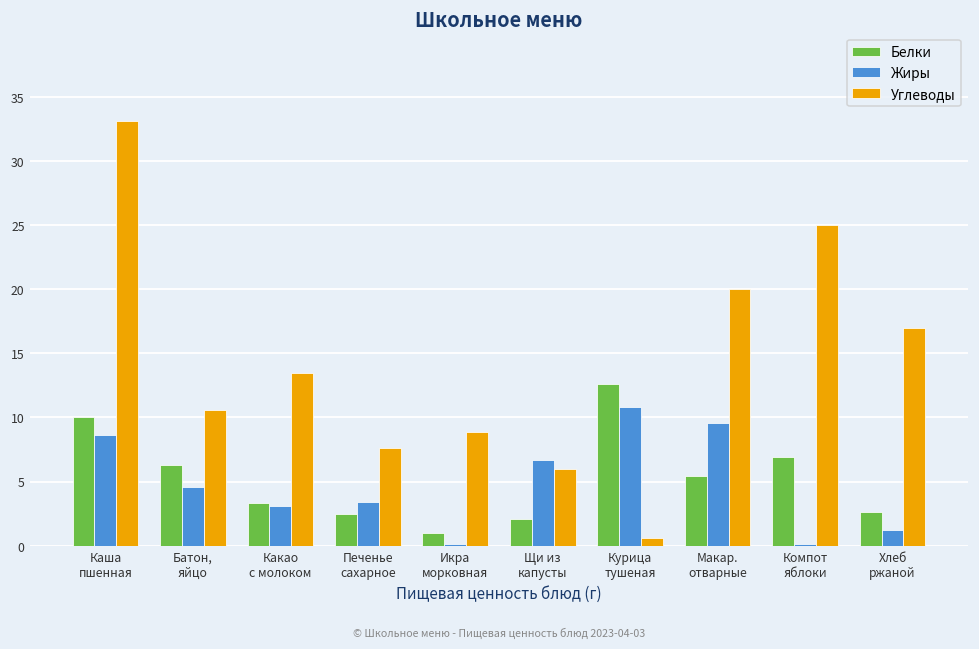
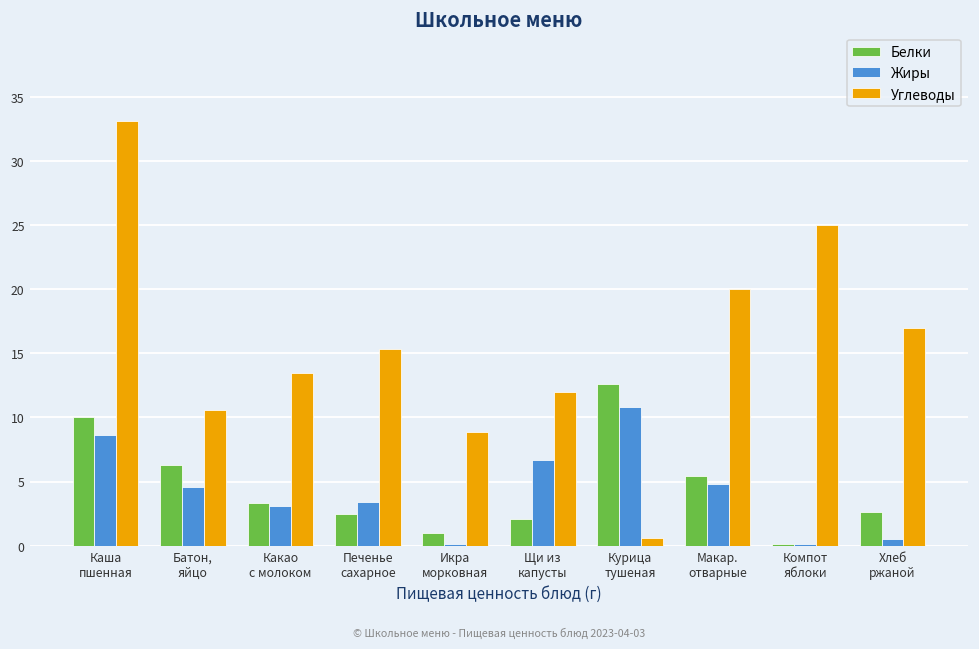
Углеводы, Печенье сахарное: 7.6 -> 15.3
Углеводы, Щи из капусты: 6 -> 12
Жиры, Макар. отварные: 9.6 -> 4.8
Белки, Компот яблоки: 6.9 -> 0.1
Жиры, Хлеб ржаной: 1.2 -> 0.5
